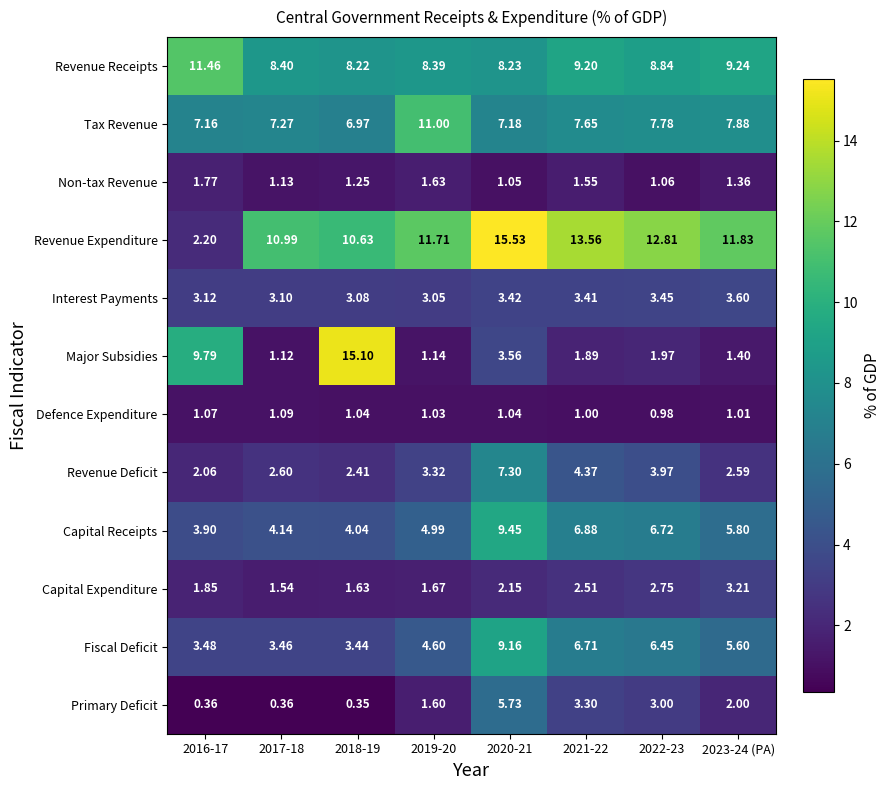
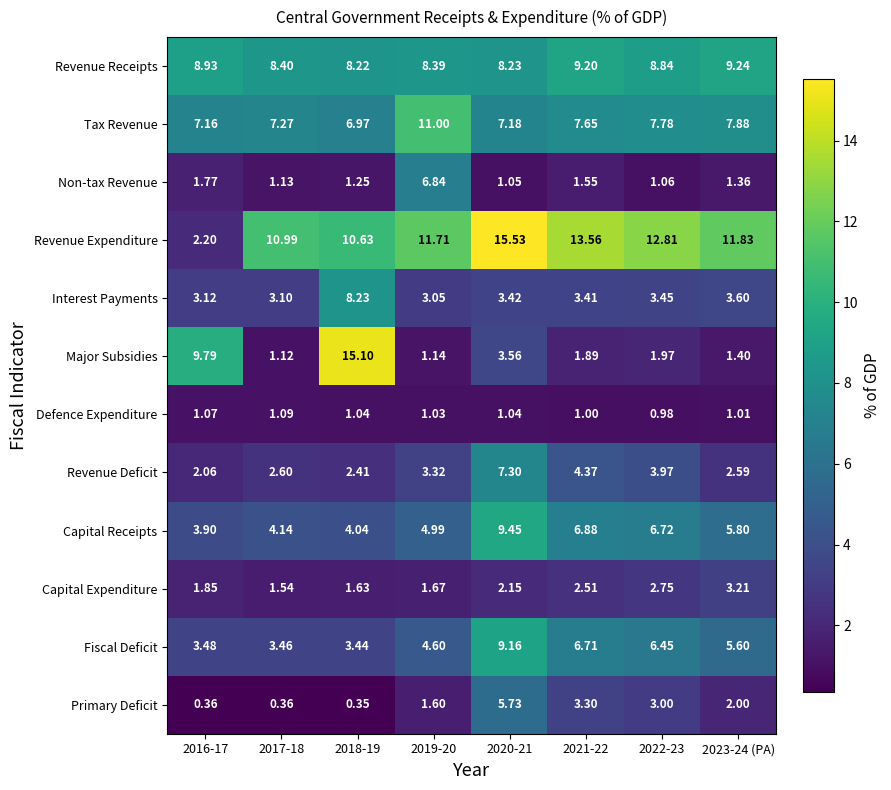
Revenue Receipts, 2016-17: 11.46 -> 8.93
Non-tax Revenue, 2019-20: 1.63 -> 6.84
Interest Payments, 2018-19: 3.08 -> 8.23
